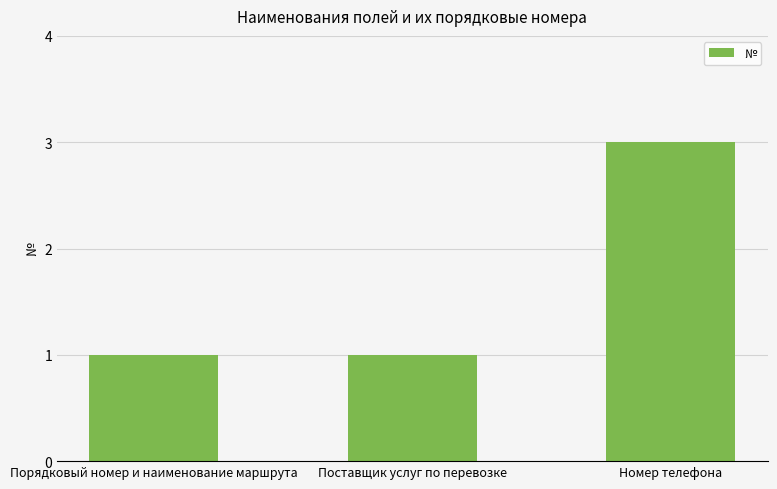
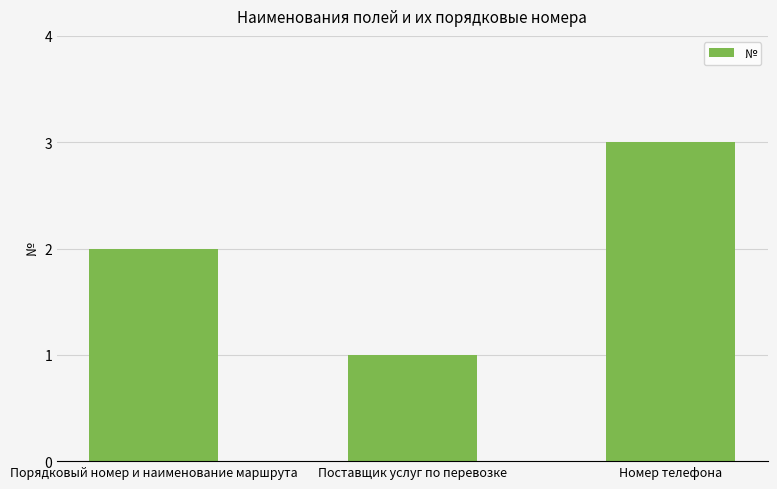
Порядковый номер и наименование маршрута: 1 -> 2
